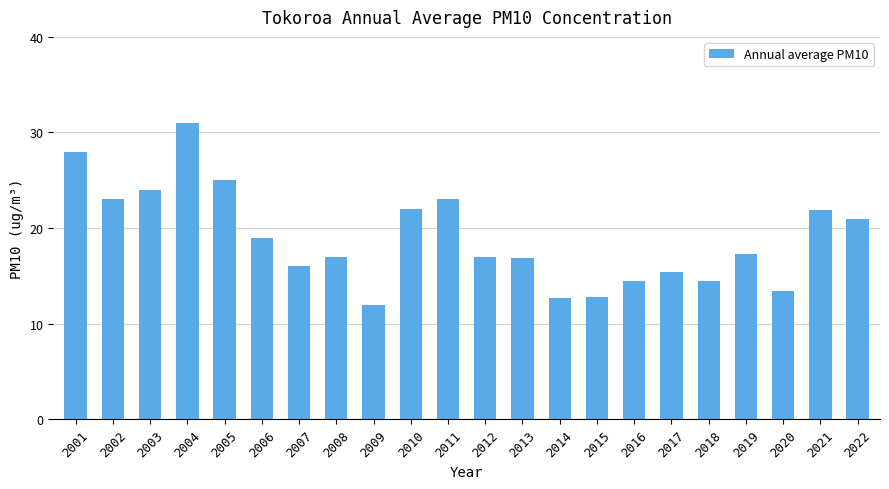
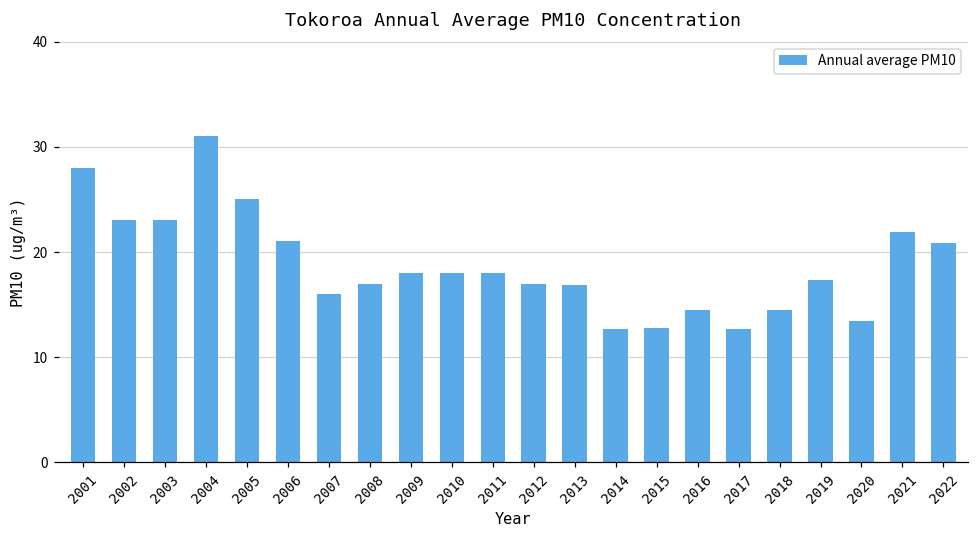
2003: 24 -> 23
2006: 19 -> 21
2009: 12 -> 18
2010: 22 -> 18
2011: 23 -> 18
2017: 15 -> 13
